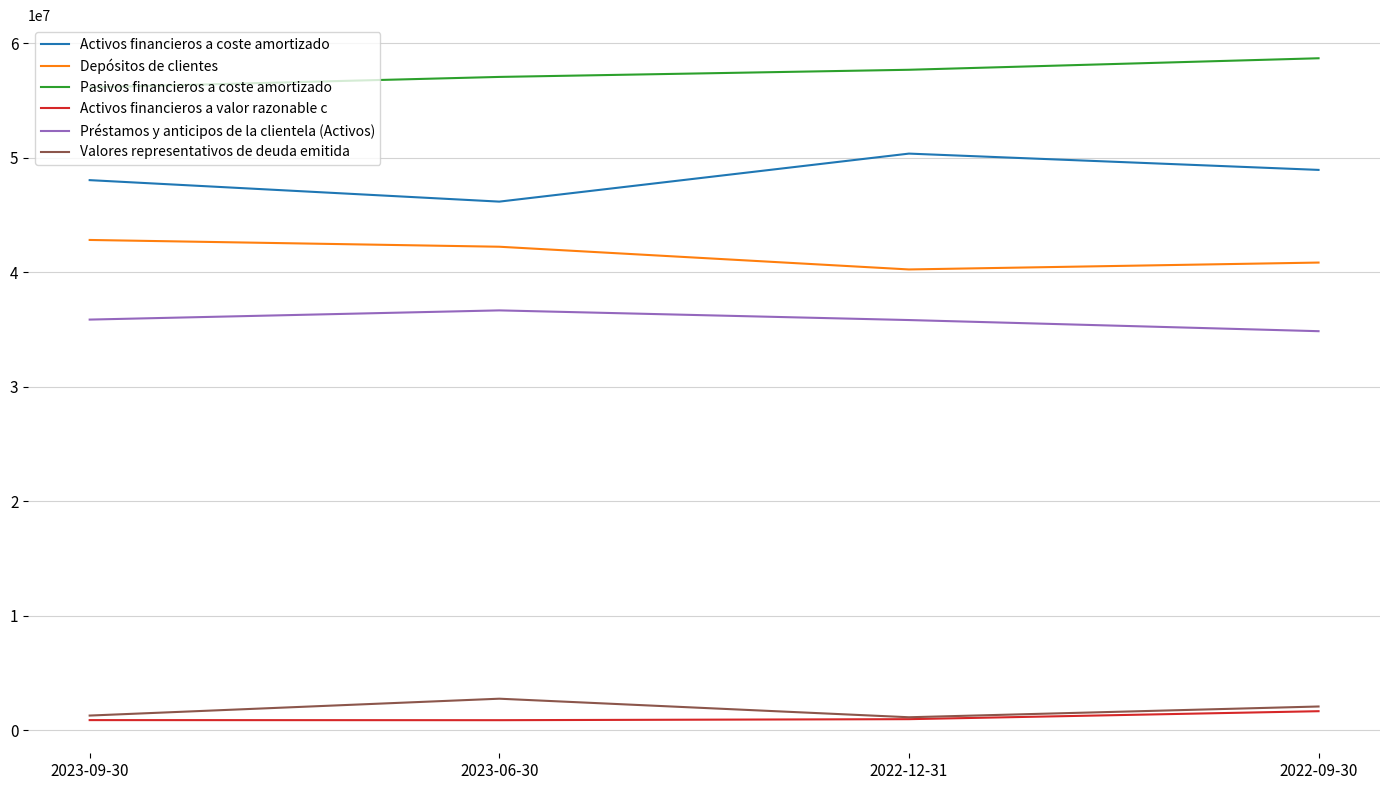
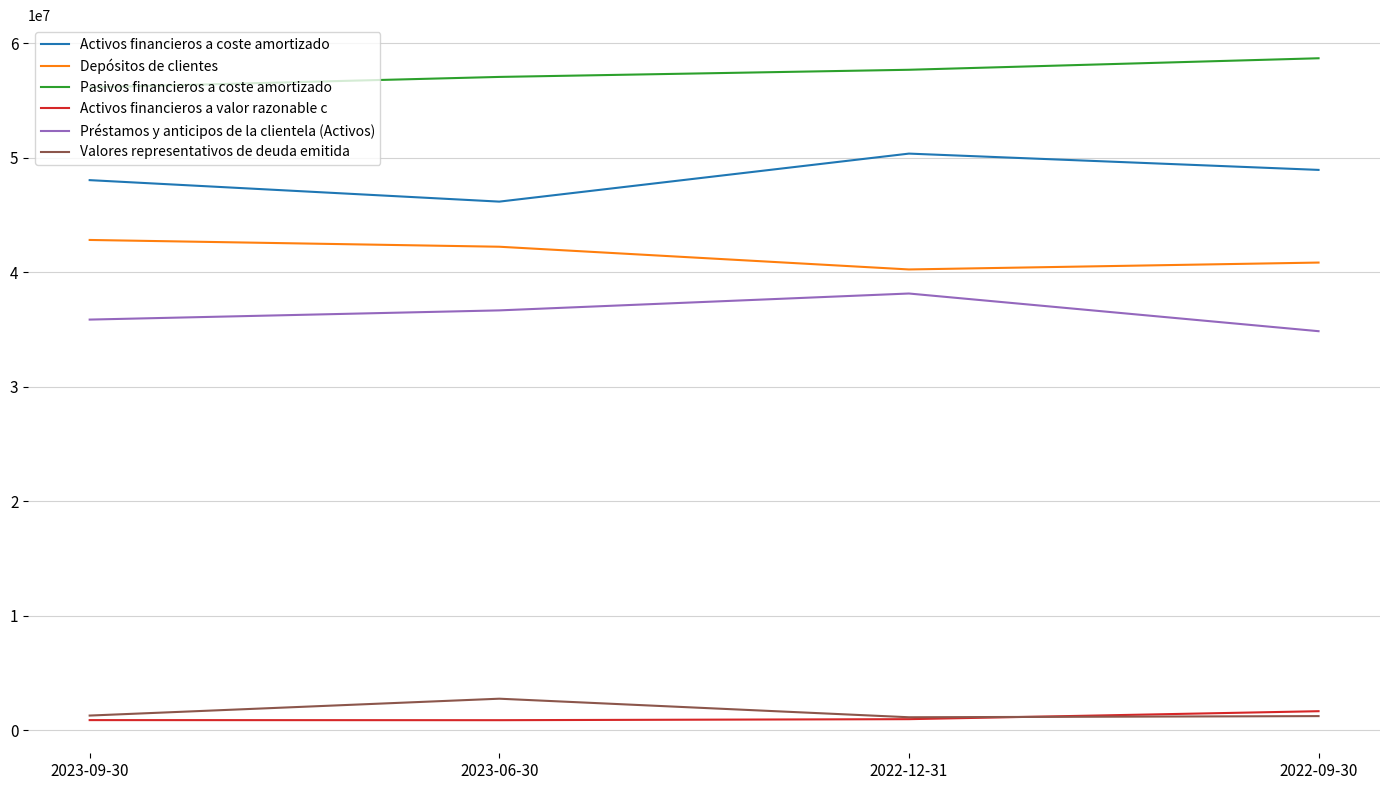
Préstamos y anticipos de la clientela (Activos), 2022-12-31: 35800000 -> 38100000
Valores representativos de deuda emitida, 2022-09-30: 2100000 -> 1200000
